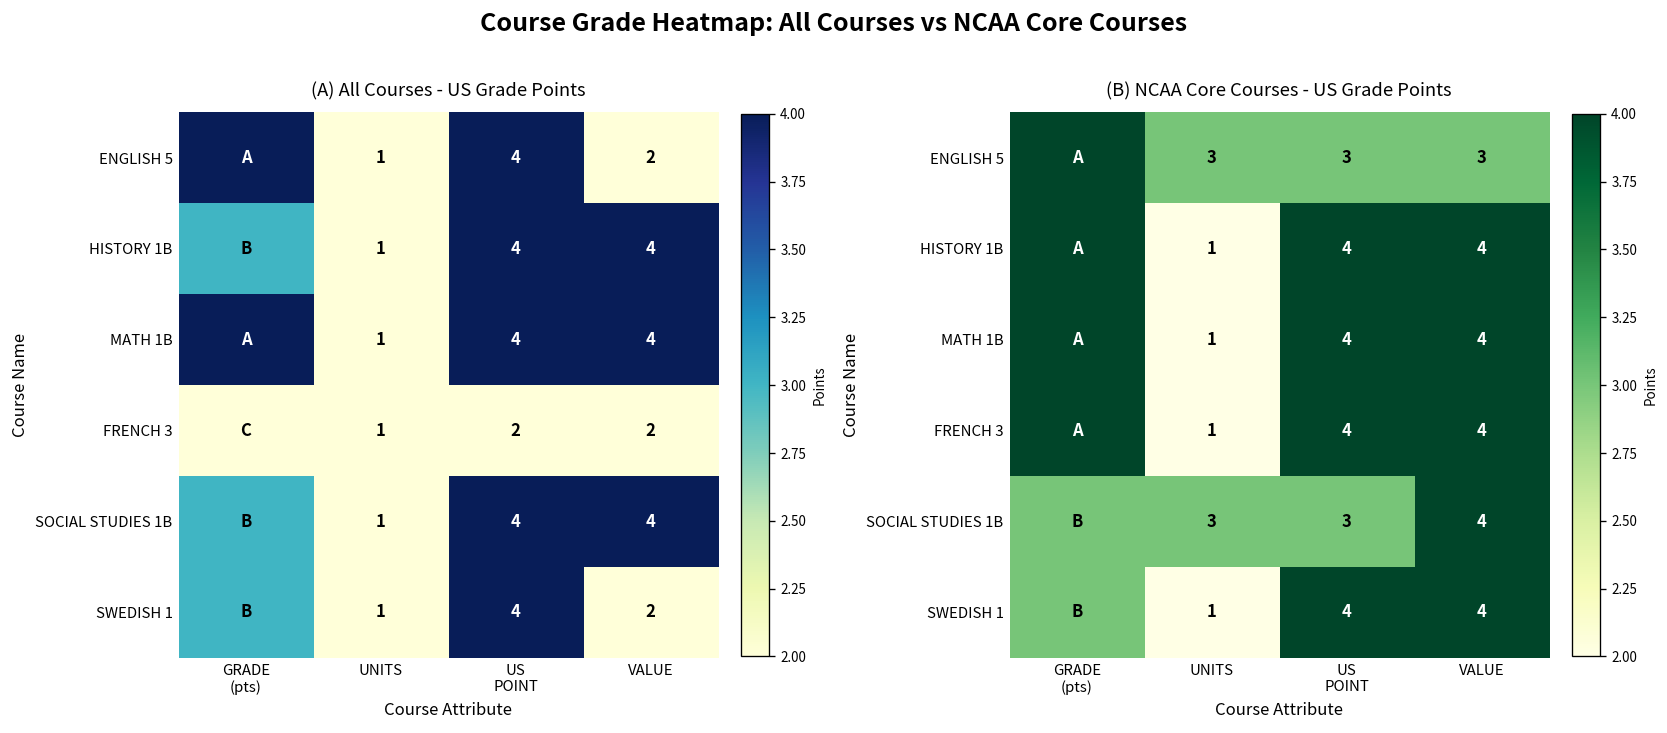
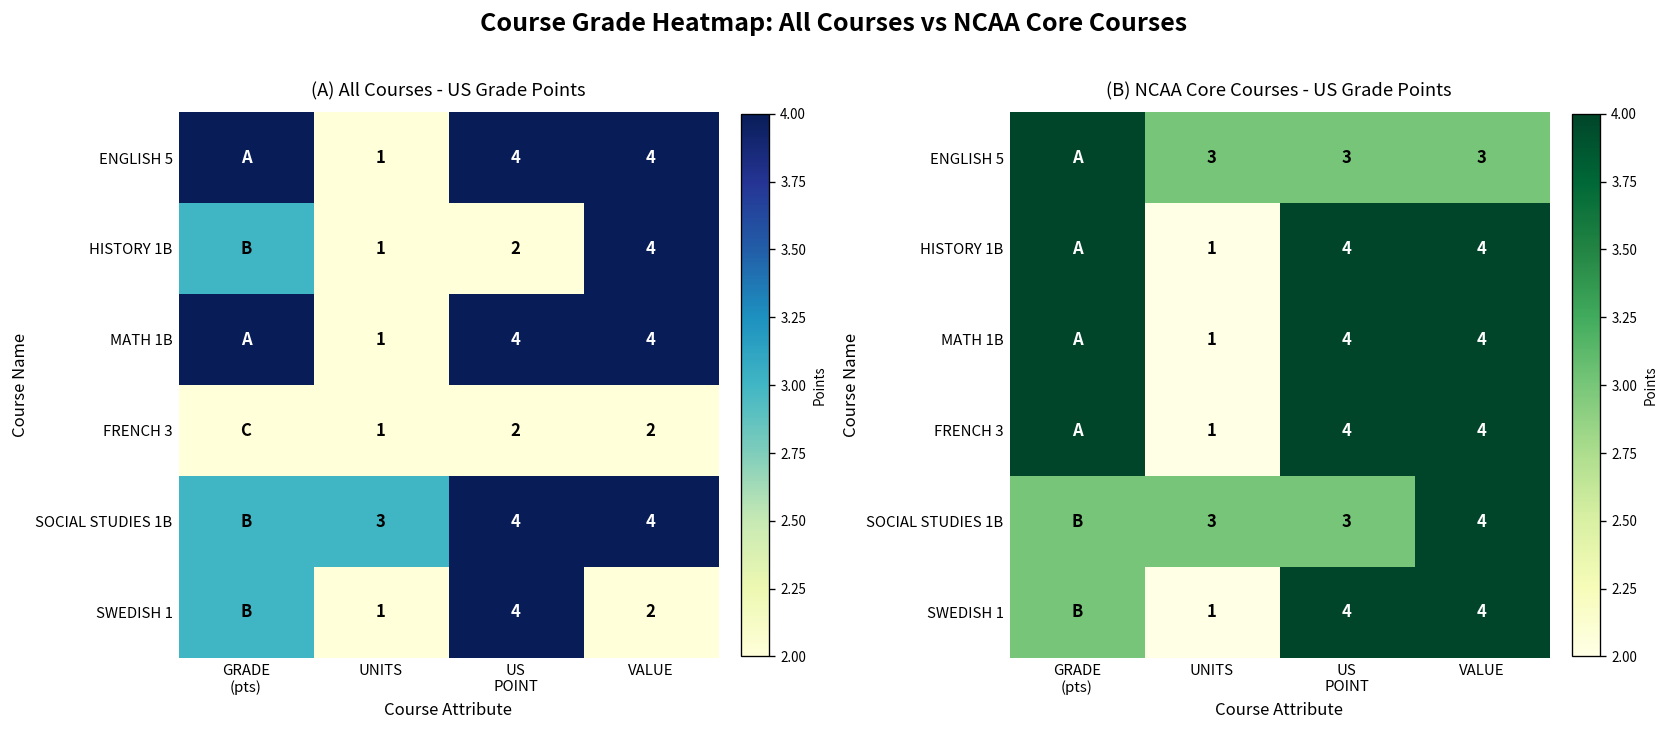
(A) All Courses - US Grade Points, ENGLISH 5, VALUE: 2 -> 4
(A) All Courses - US Grade Points, HISTORY 1B, US POINT: 4 -> 2
(A) All Courses - US Grade Points, SOCIAL STUDIES 1B, UNITS: 1 -> 3
